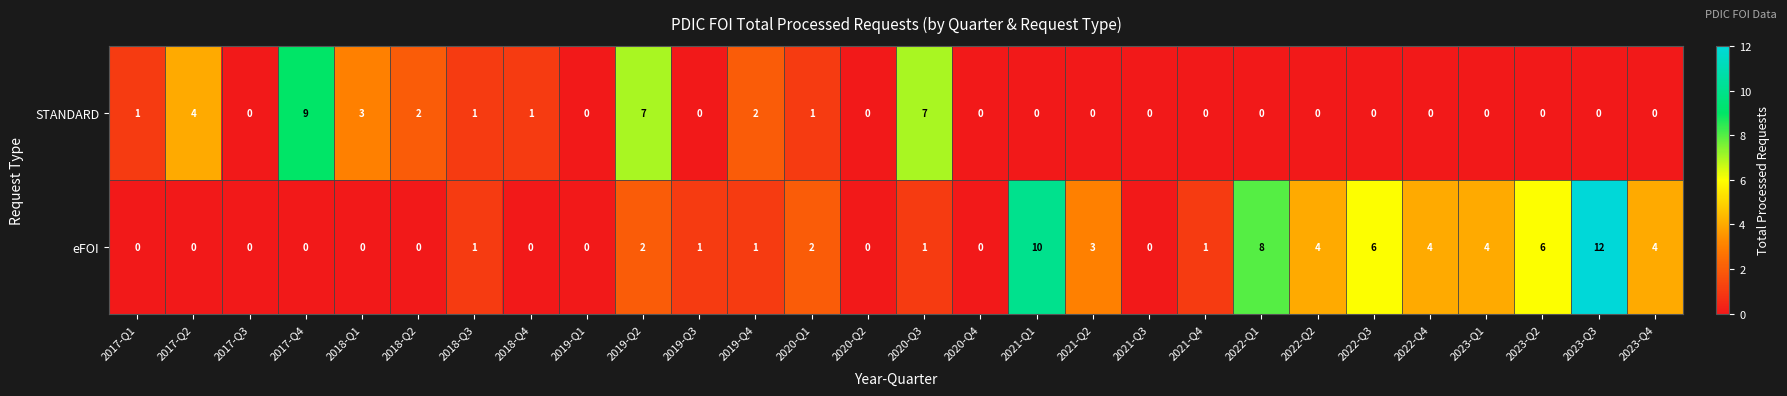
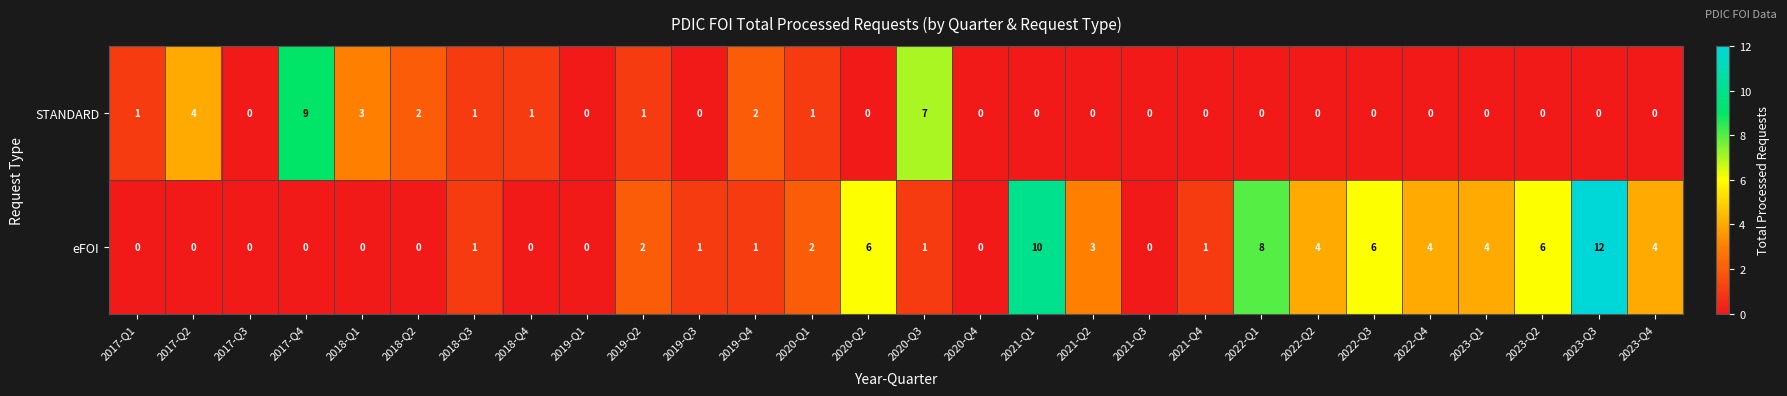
STANDARD, 2019-Q2: 7 -> 1
eFOI, 2020-Q2: 0 -> 6
